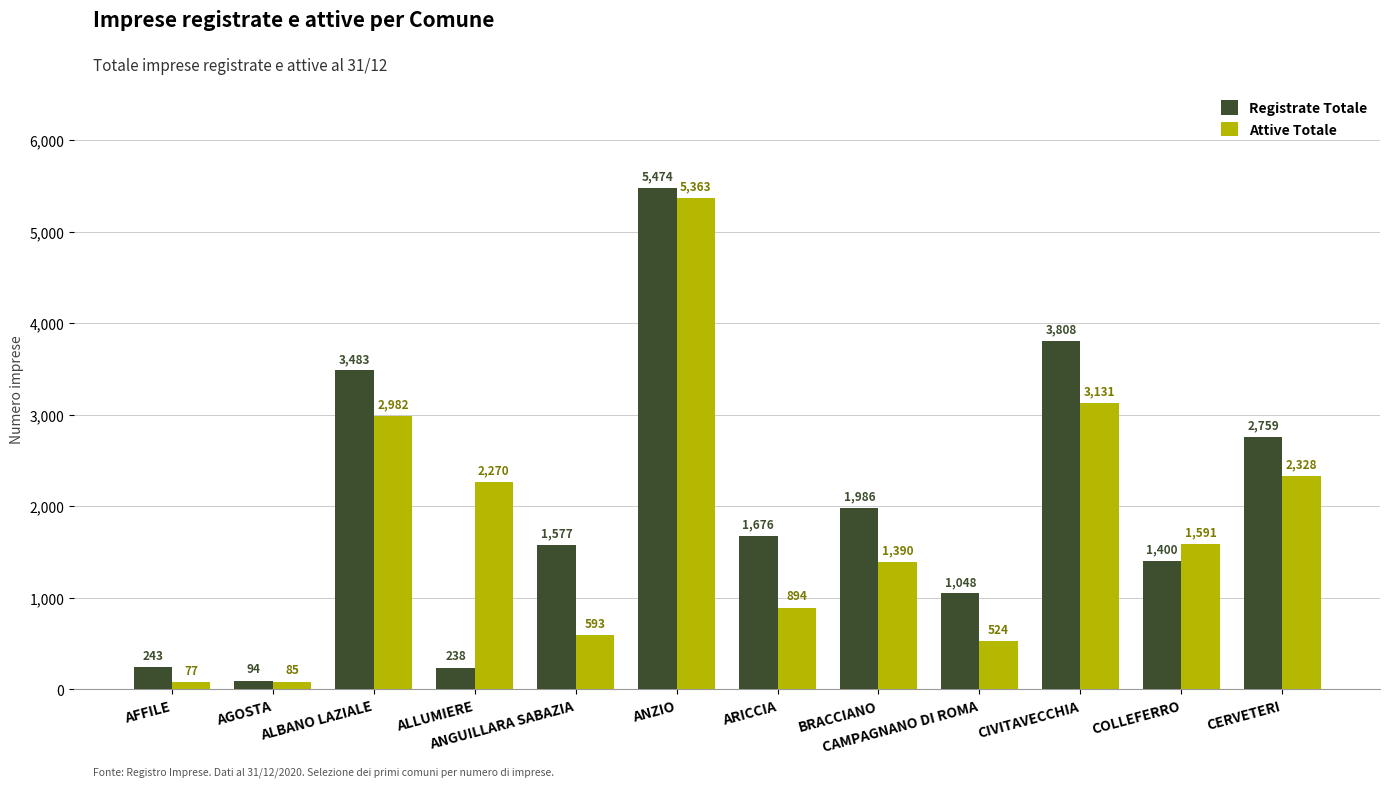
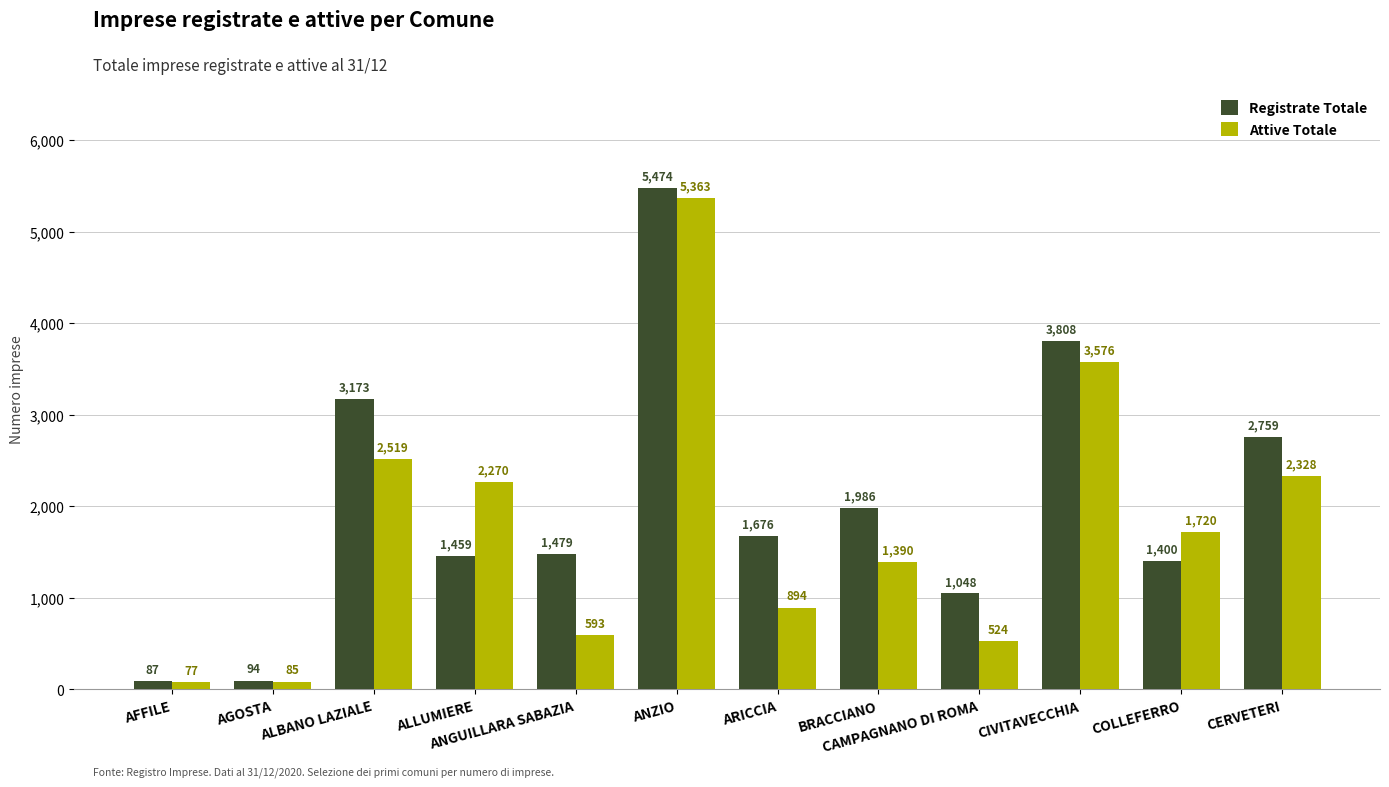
Registrate Totale, AFFILE: 243 -> 87
Registrate Totale, ALBANO LAZIALE: 3,483 -> 3,173
Attive Totale, ALBANO LAZIALE: 2,982 -> 2,519
Registrate Totale, ALLUMIERE: 238 -> 1,459
Registrate Totale, ANGUILLARA SABAZIA: 1,577 -> 1,479
Attive Totale, CIVITAVECCHIA: 3,131 -> 3,576
Attive Totale, COLLEFERRO: 1,591 -> 1,720
